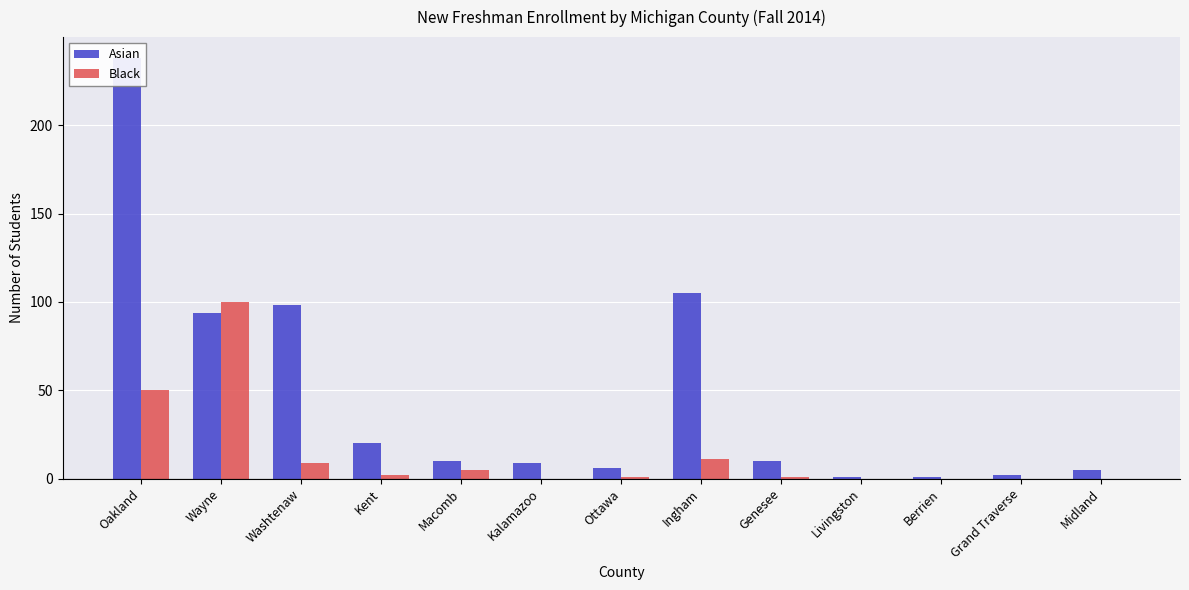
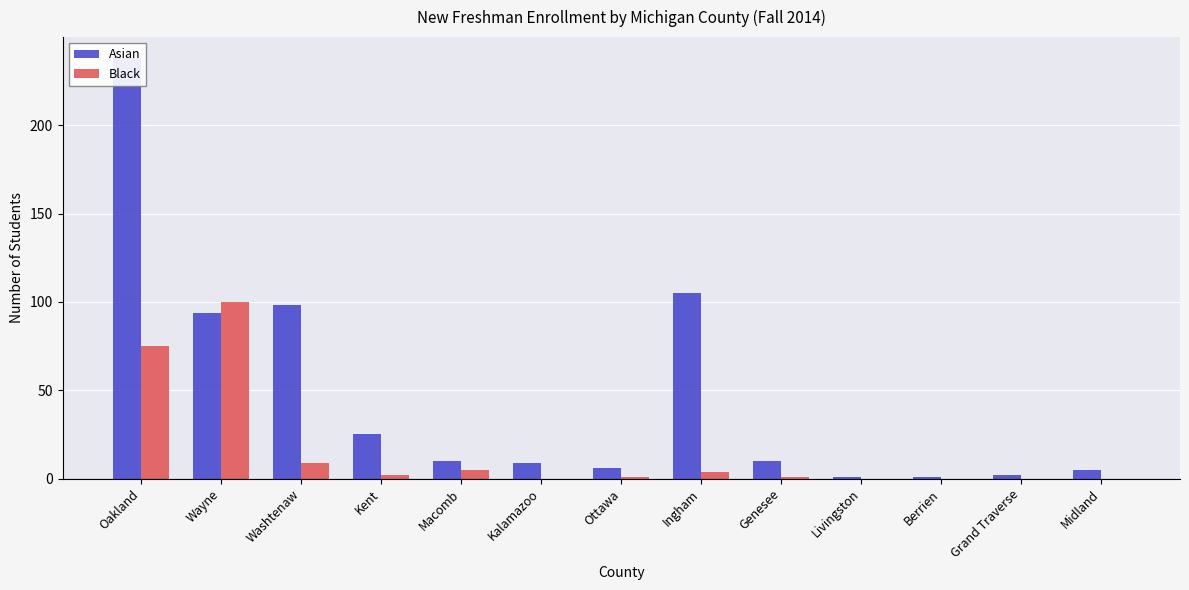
Black, Oakland: 50 -> 75
Asian, Kent: 20 -> 25
Black, Ingham: 11 -> 4
